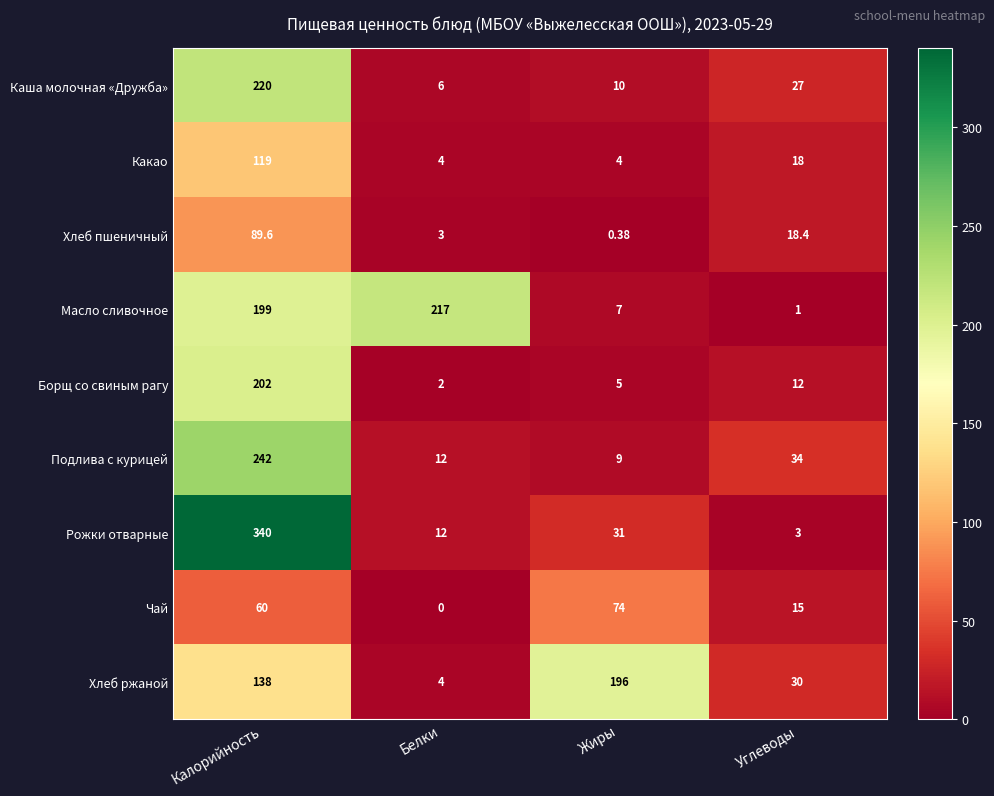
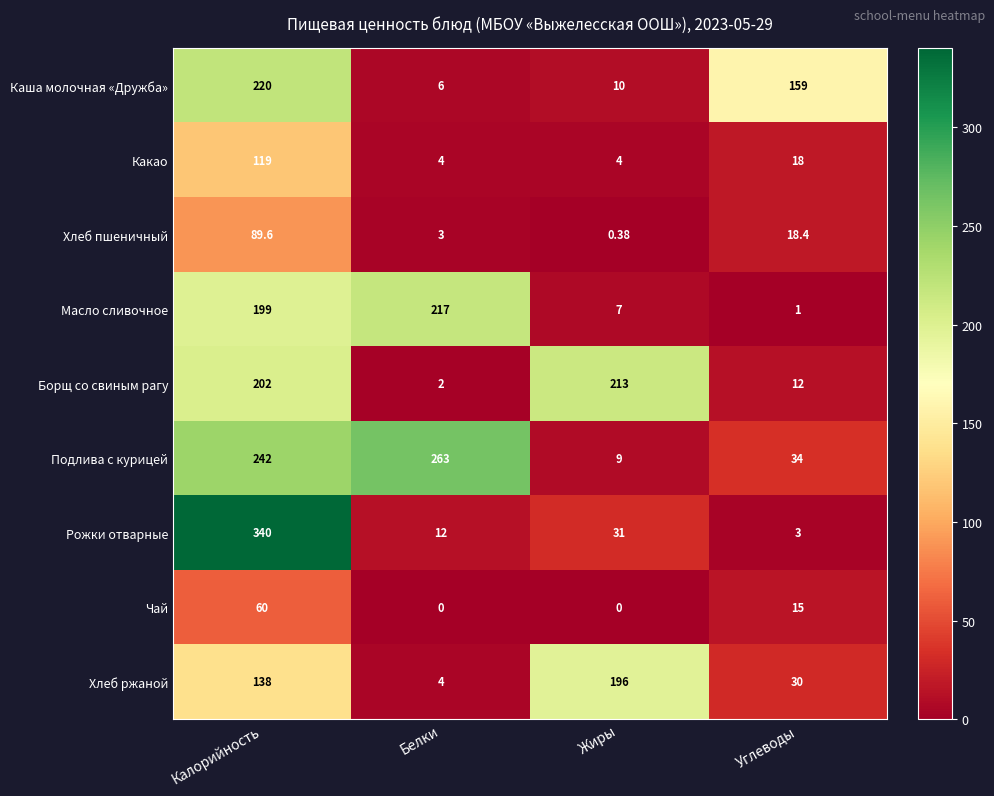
Каша молочная «Дружба», Углеводы: 27 -> 159
Борщ со свиным рагу, Жиры: 5 -> 213
Подлива с курицей, Белки: 12 -> 263
Чай, Жиры: 74 -> 0
